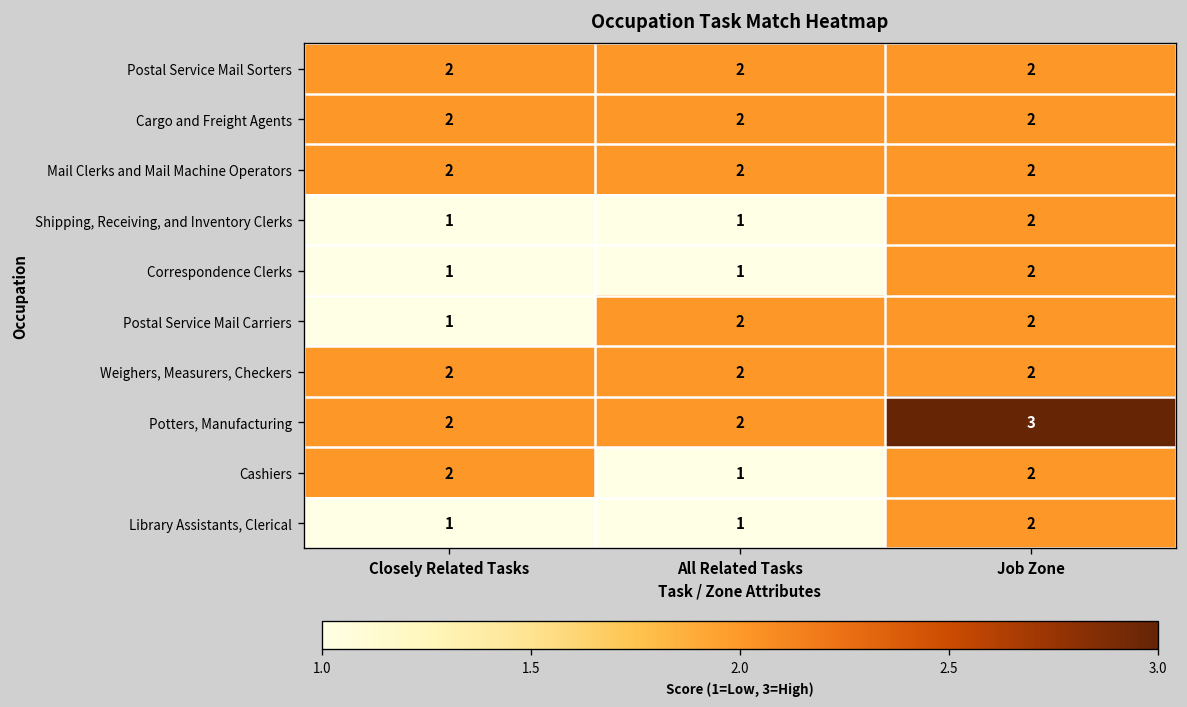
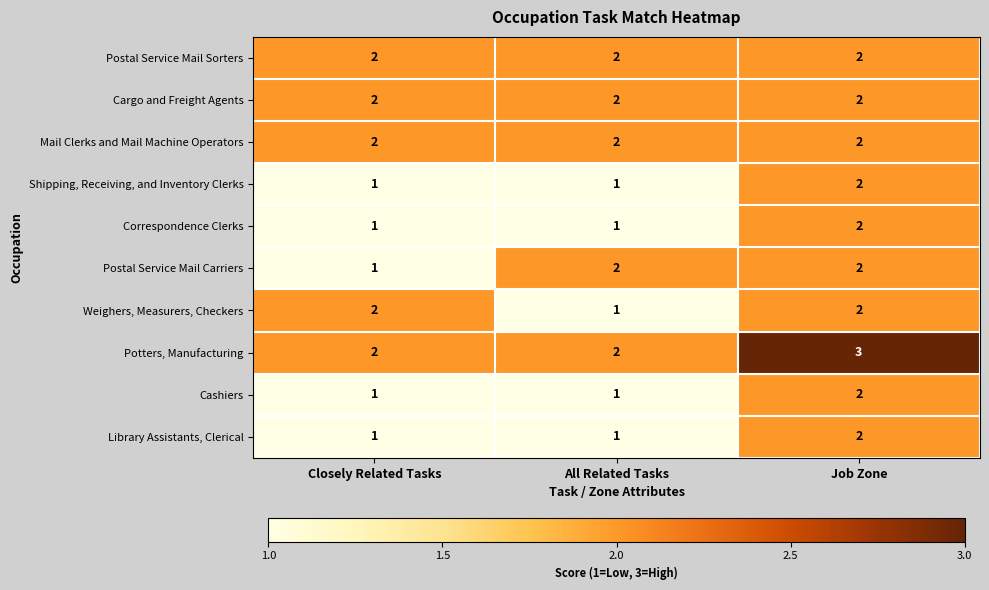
Weighers, Measurers, Checkers, All Related Tasks: 2 -> 1
Cashiers, Closely Related Tasks: 2 -> 1
